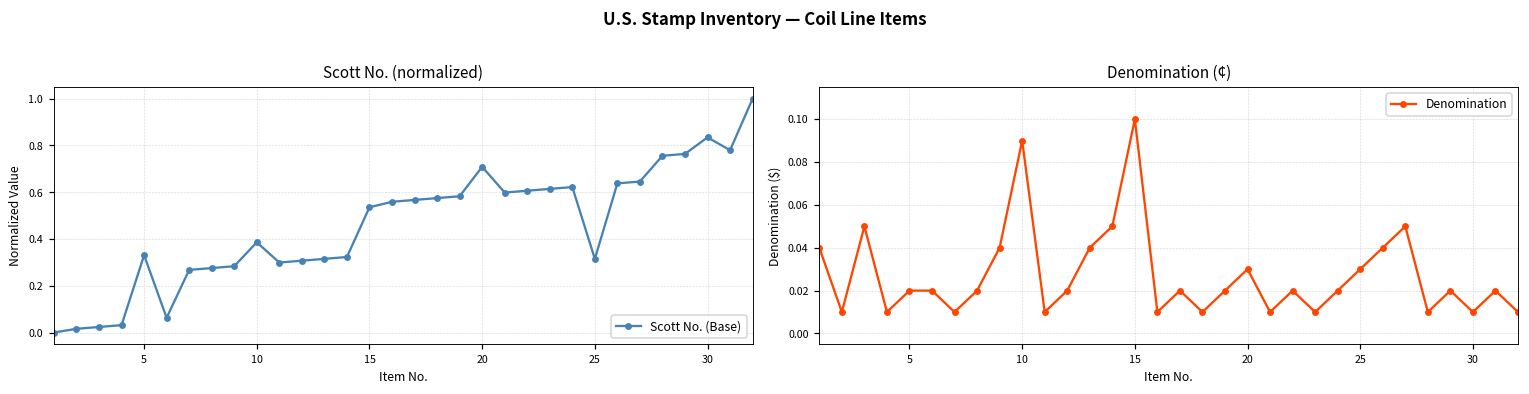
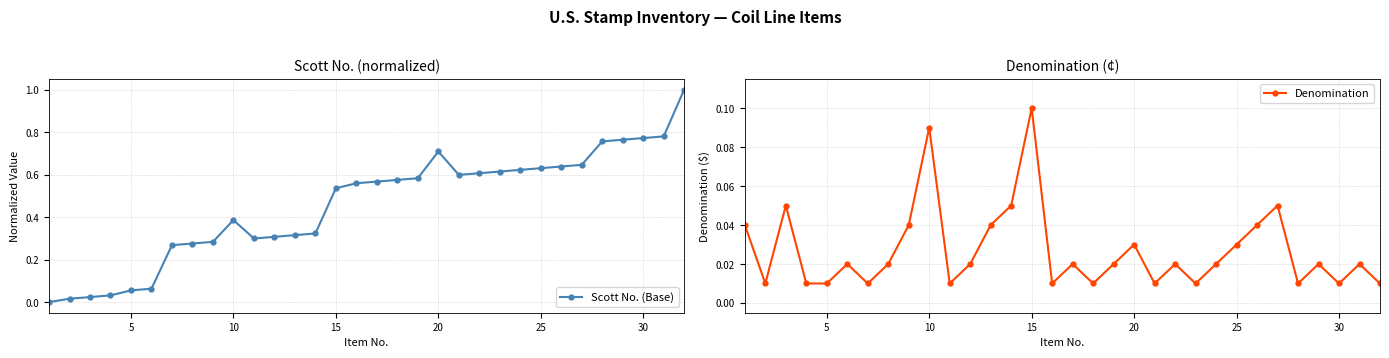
Scott No. (normalized), 5: 0.33 -> 0.06
Scott No. (normalized), 25: 0.31 -> 0.63
Scott No. (normalized), 30: 0.83 -> 0.77
Denomination (¢), 5: 0.02 -> 0.01
